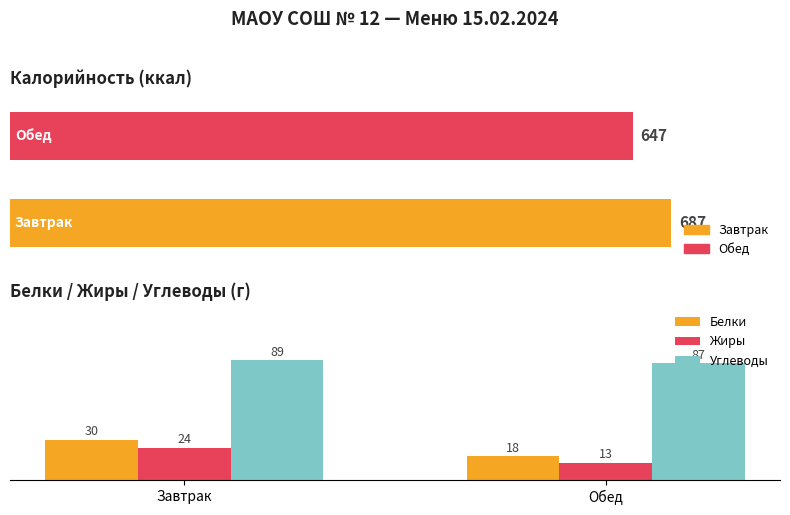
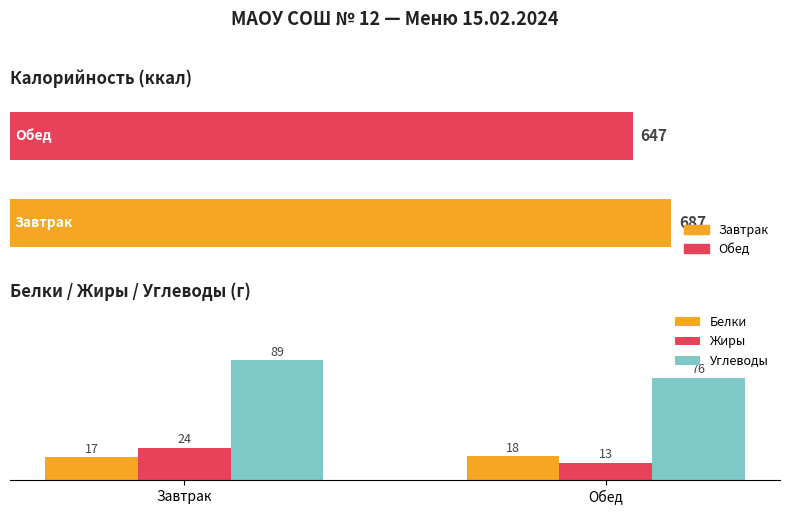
Белки / Жиры / Углеводы (г), Белки, Завтрак: 30 -> 17
Белки / Жиры / Углеводы (г), Углеводы, Обед: 87 -> 76
